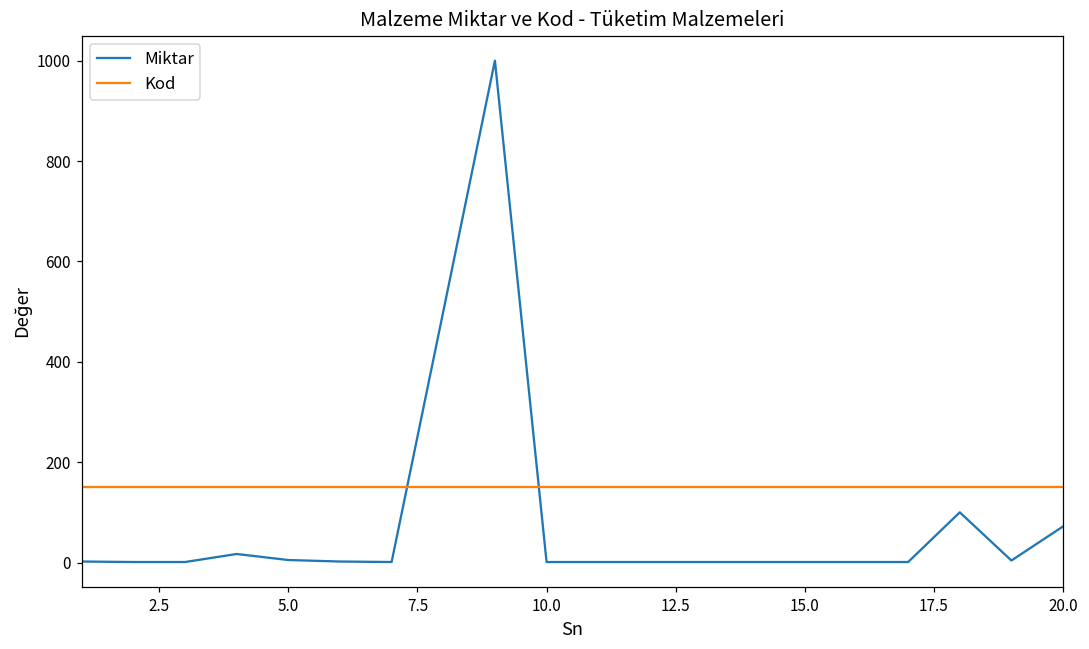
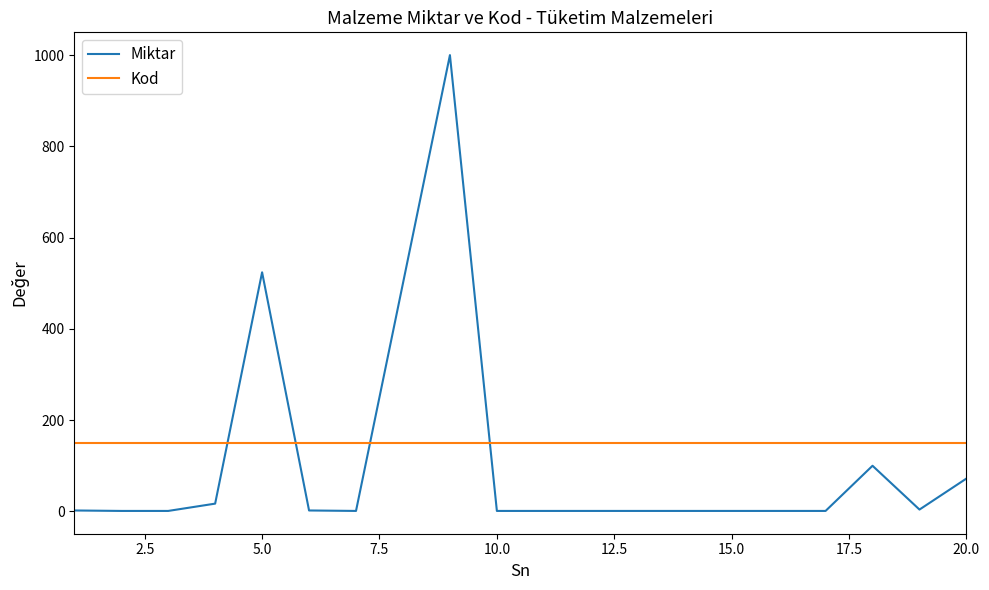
Miktar, 5.0: 10 -> 520
